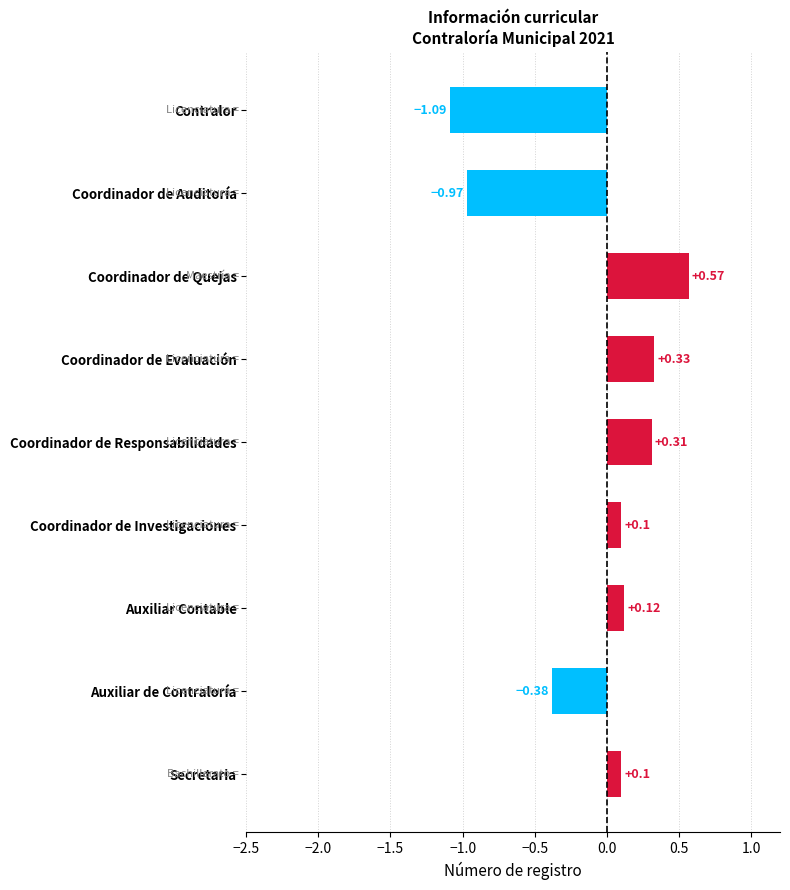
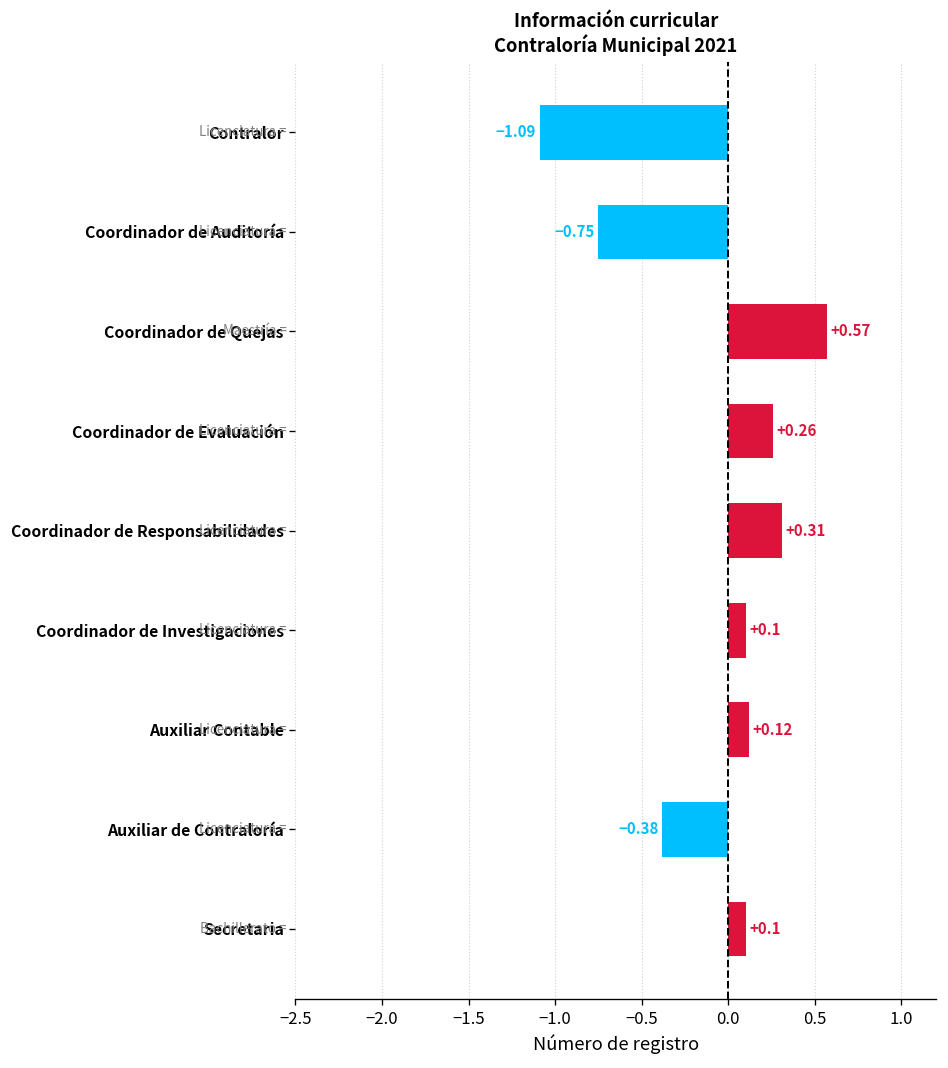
Coordinador de Auditoría: -0.97 -> -0.75
Coordinador de Evaluación: +0.33 -> +0.26
